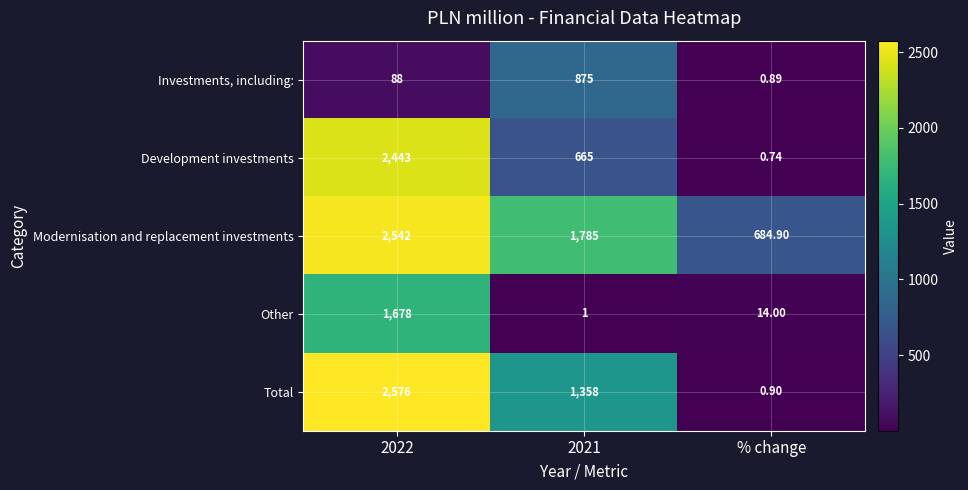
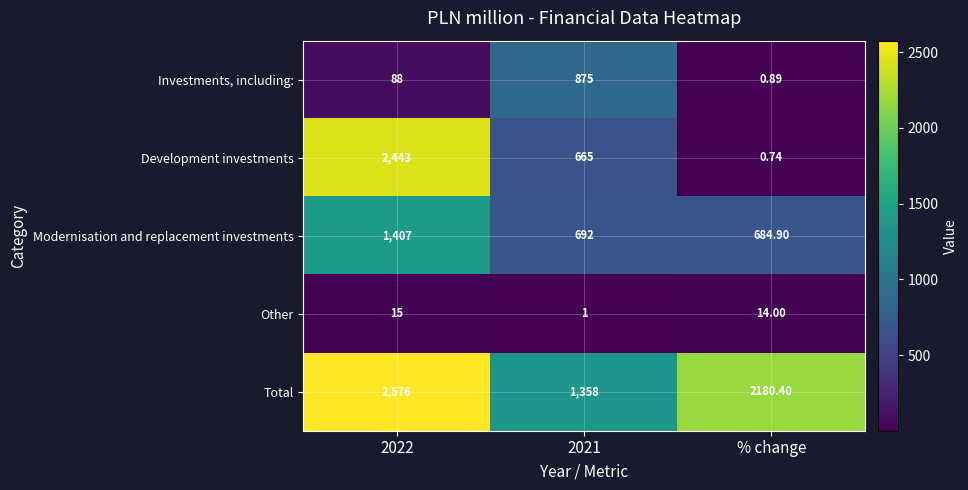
Modernisation and replacement investments, 2022: 2,542 -> 1,407
Modernisation and replacement investments, 2021: 1,785 -> 692
Other, 2022: 1,678 -> 15
Total, % change: 0.90 -> 2180.40
